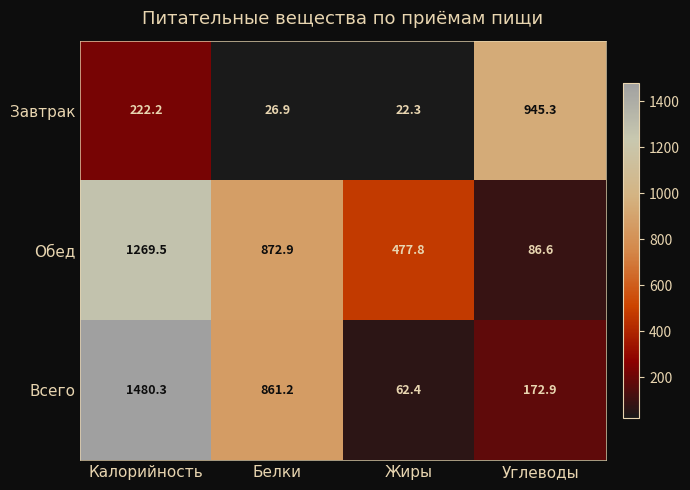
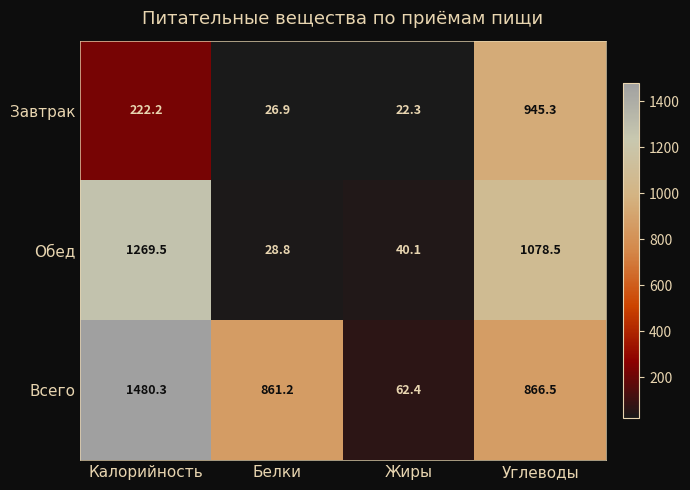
Обед, Белки: 872.9 -> 28.8
Обед, Жиры: 477.8 -> 40.1
Обед, Углеводы: 86.6 -> 1078.5
Всего, Углеводы: 172.9 -> 866.5
